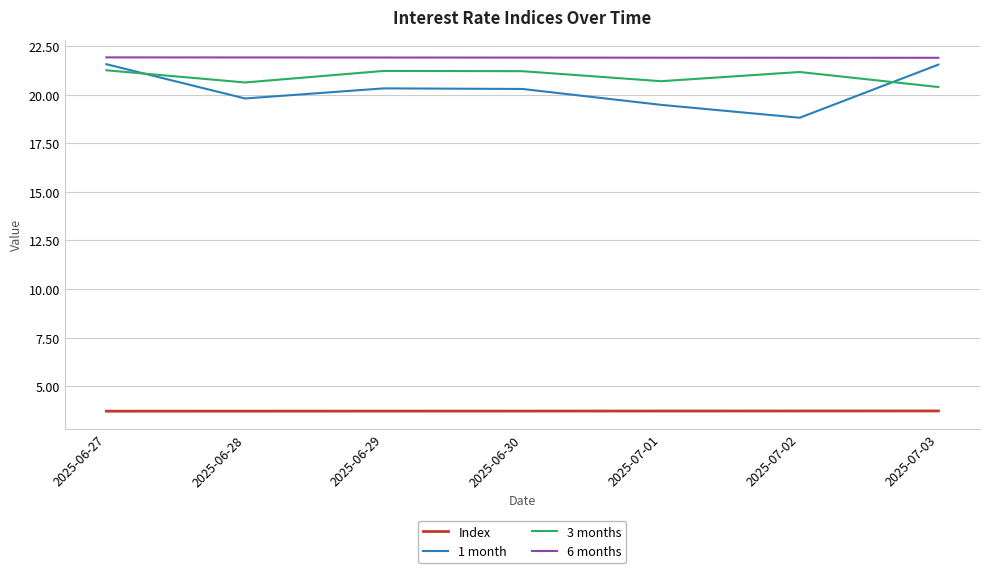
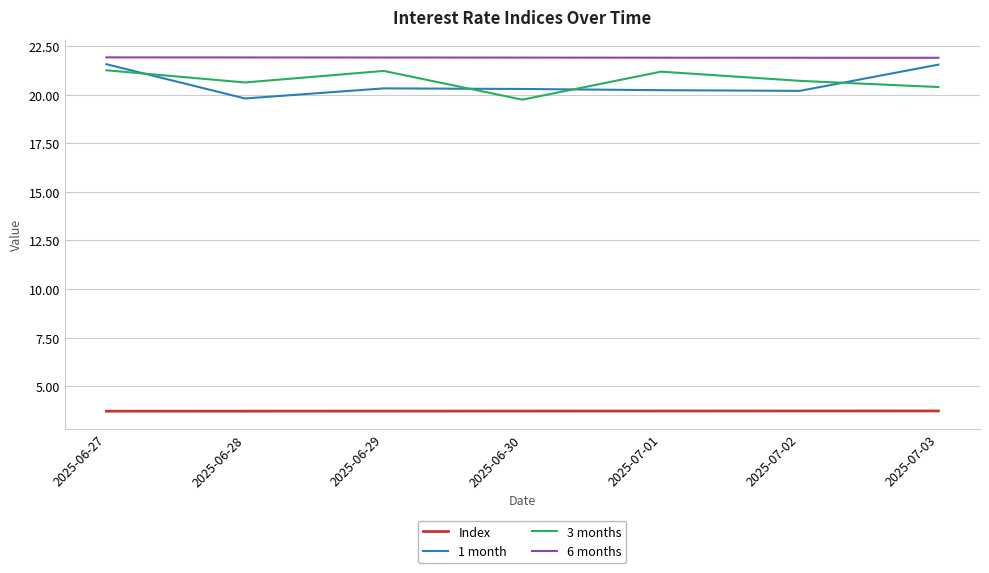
3 months, 2025-06-30: 21.2 -> 19.7
1 month, 2025-07-01: 19.5 -> 20.2
3 months, 2025-07-01: 20.7 -> 21.2
1 month, 2025-07-02: 18.8 -> 20.2
3 months, 2025-07-02: 21.2 -> 20.7
